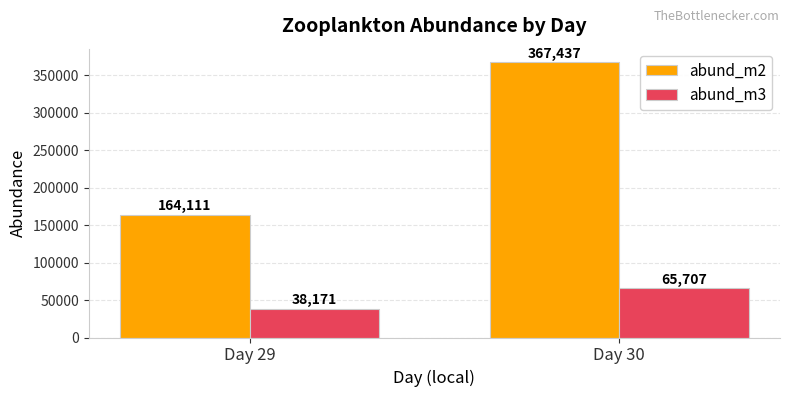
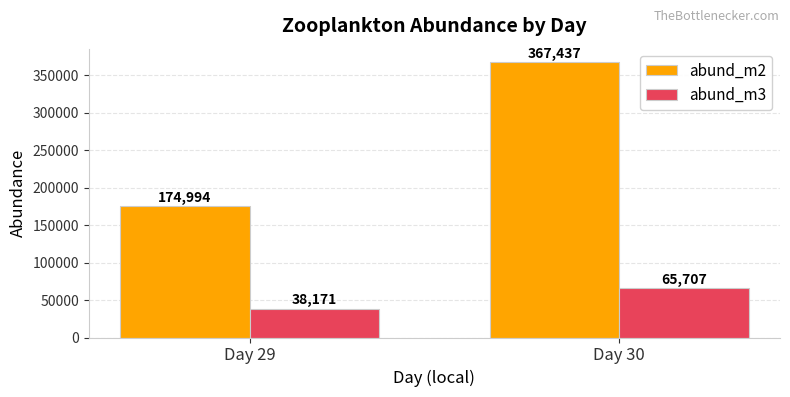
abund_m2, Day 29: 164,111 -> 174,994
